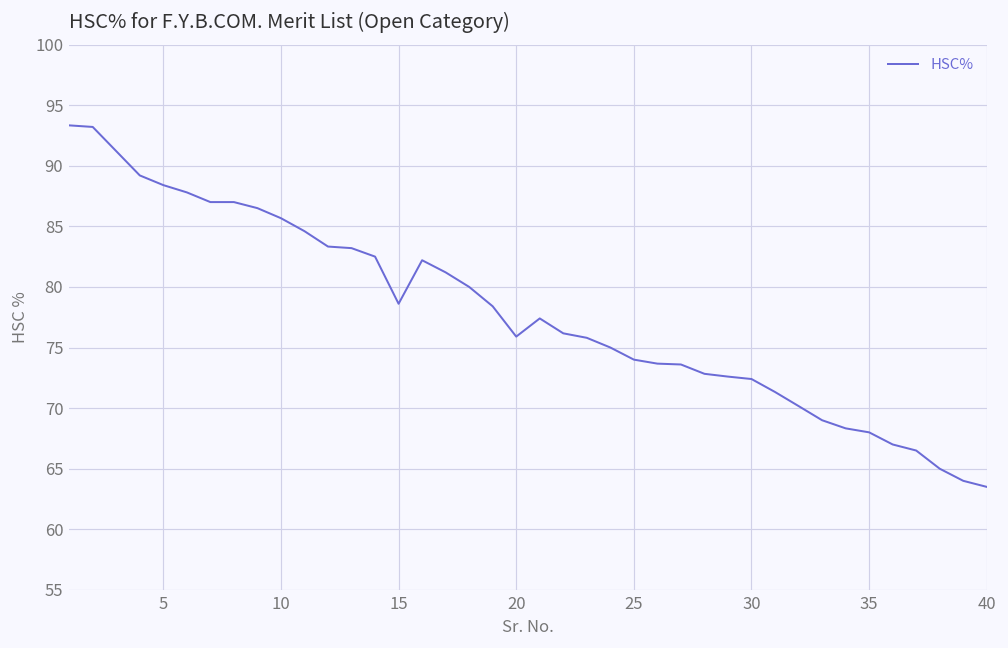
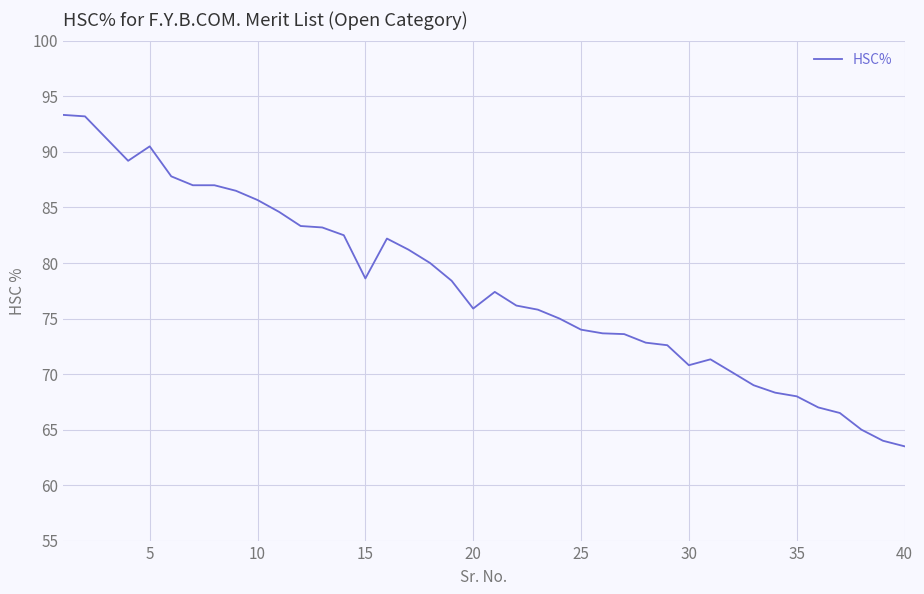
5: 88.4 -> 90.5
30: 72.4 -> 70.8
